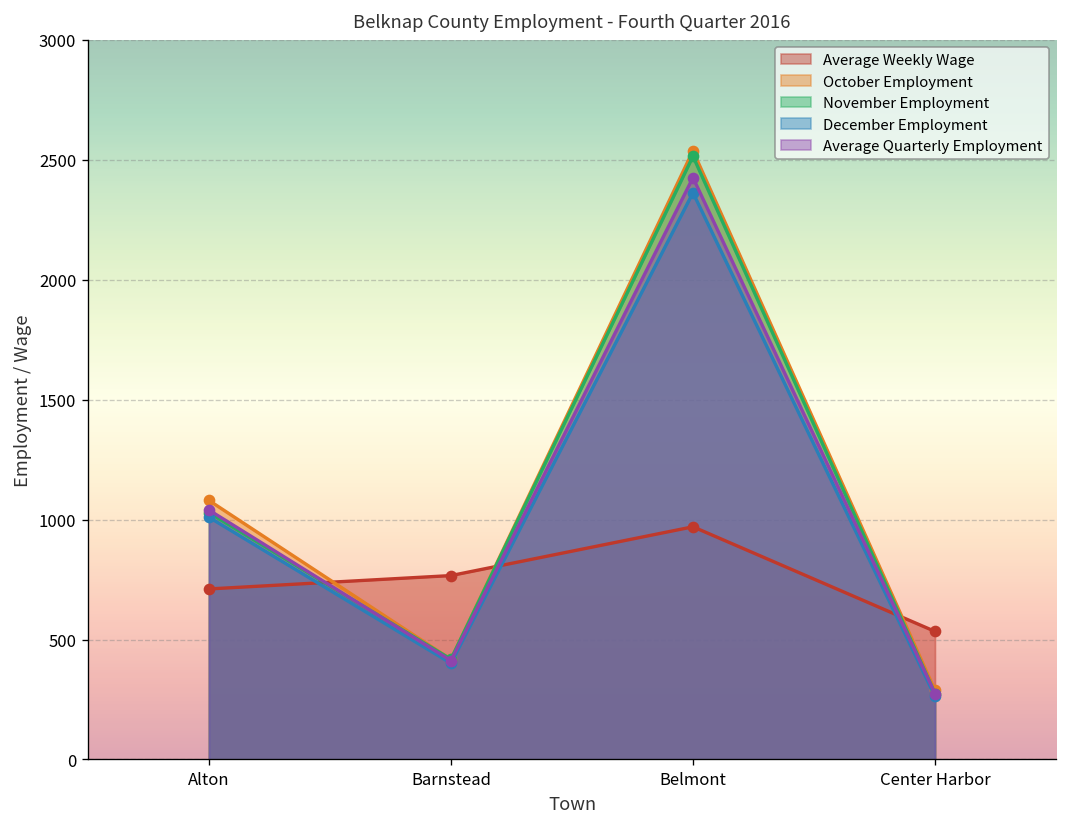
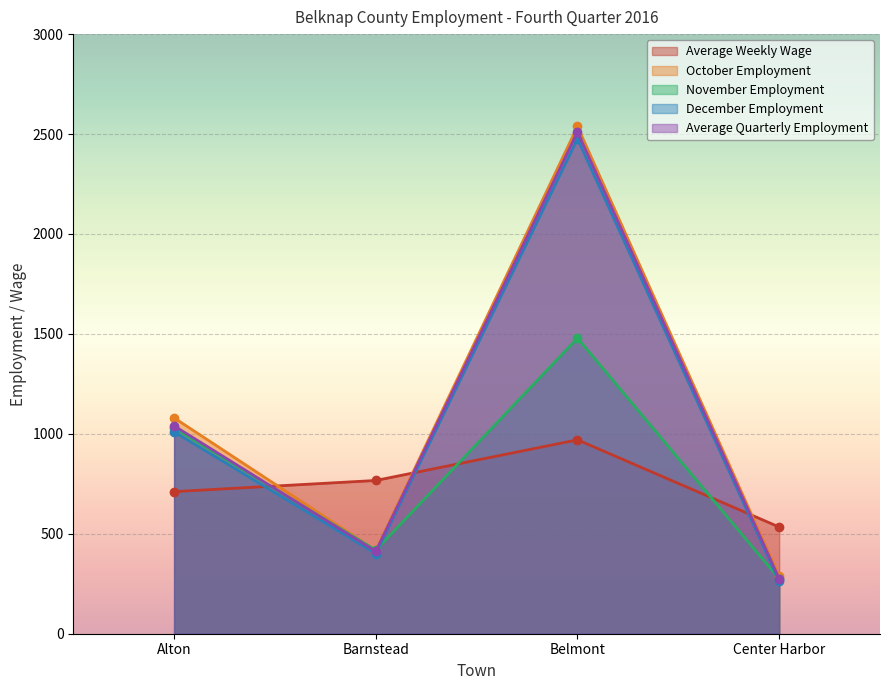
November Employment, Belmont: 2520 -> 1480
December Employment, Belmont: 2360 -> 2480
Average Quarterly Employment, Belmont: 2430 -> 2510
